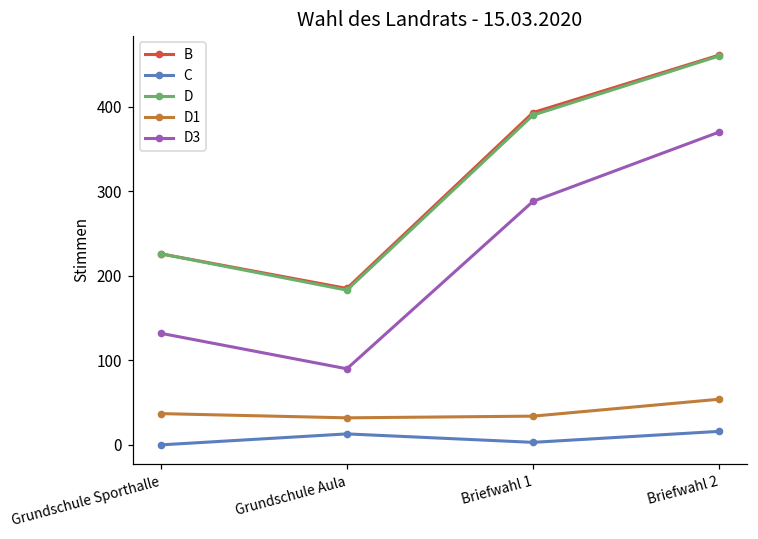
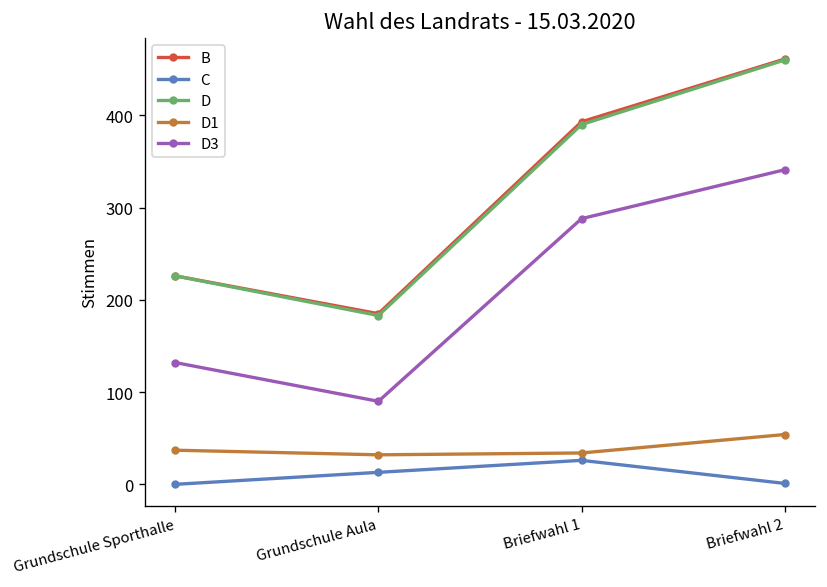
C, Briefwahl 1: 0 -> 30
C, Briefwahl 2: 20 -> 0
D3, Briefwahl 2: 370 -> 340
